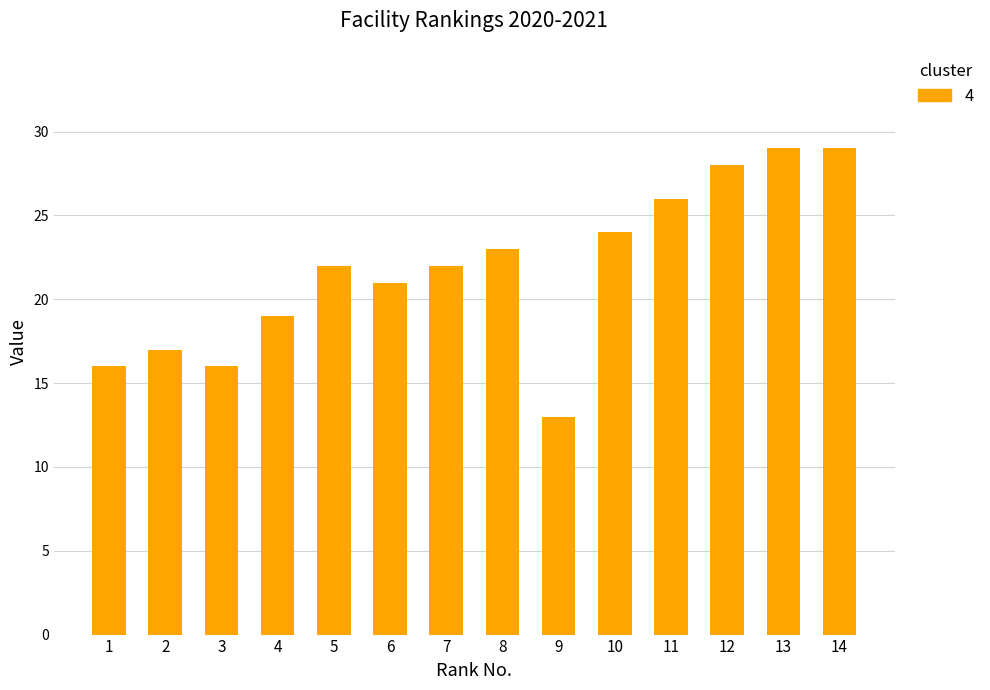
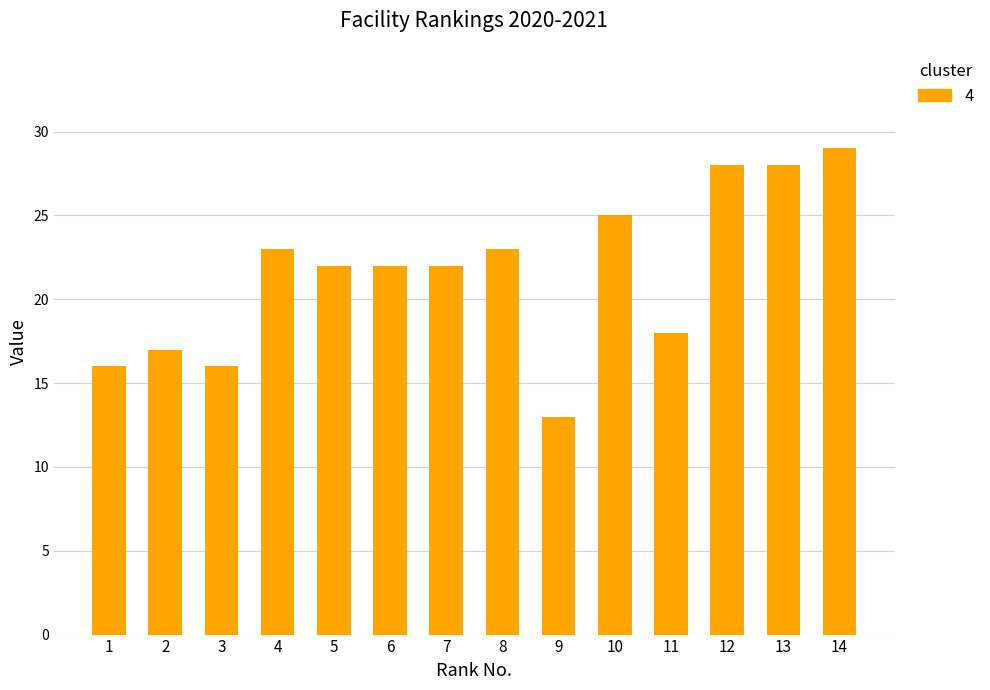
4: 19 -> 23
6: 21 -> 22
10: 24 -> 25
11: 26 -> 18
13: 29 -> 28
